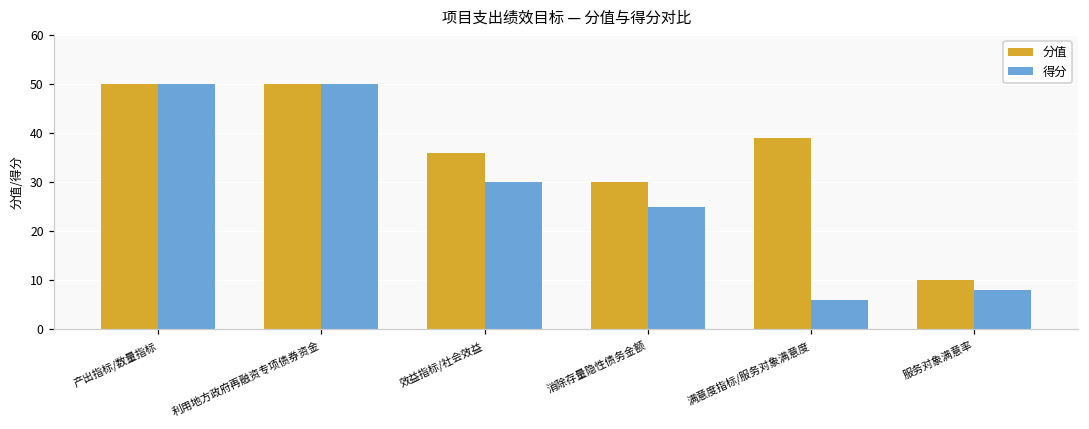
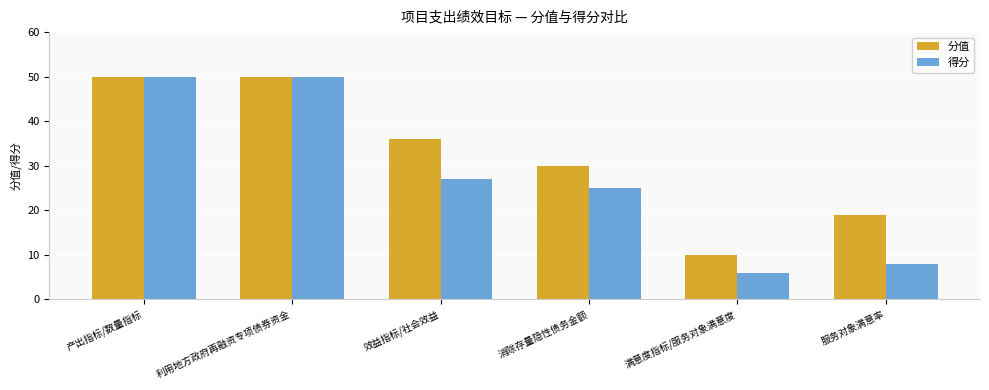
得分, 效益指标/社会效益: 30 -> 27
分值, 满意度指标/服务对象满意度: 39 -> 10
分值, 服务对象满意率: 10 -> 19
